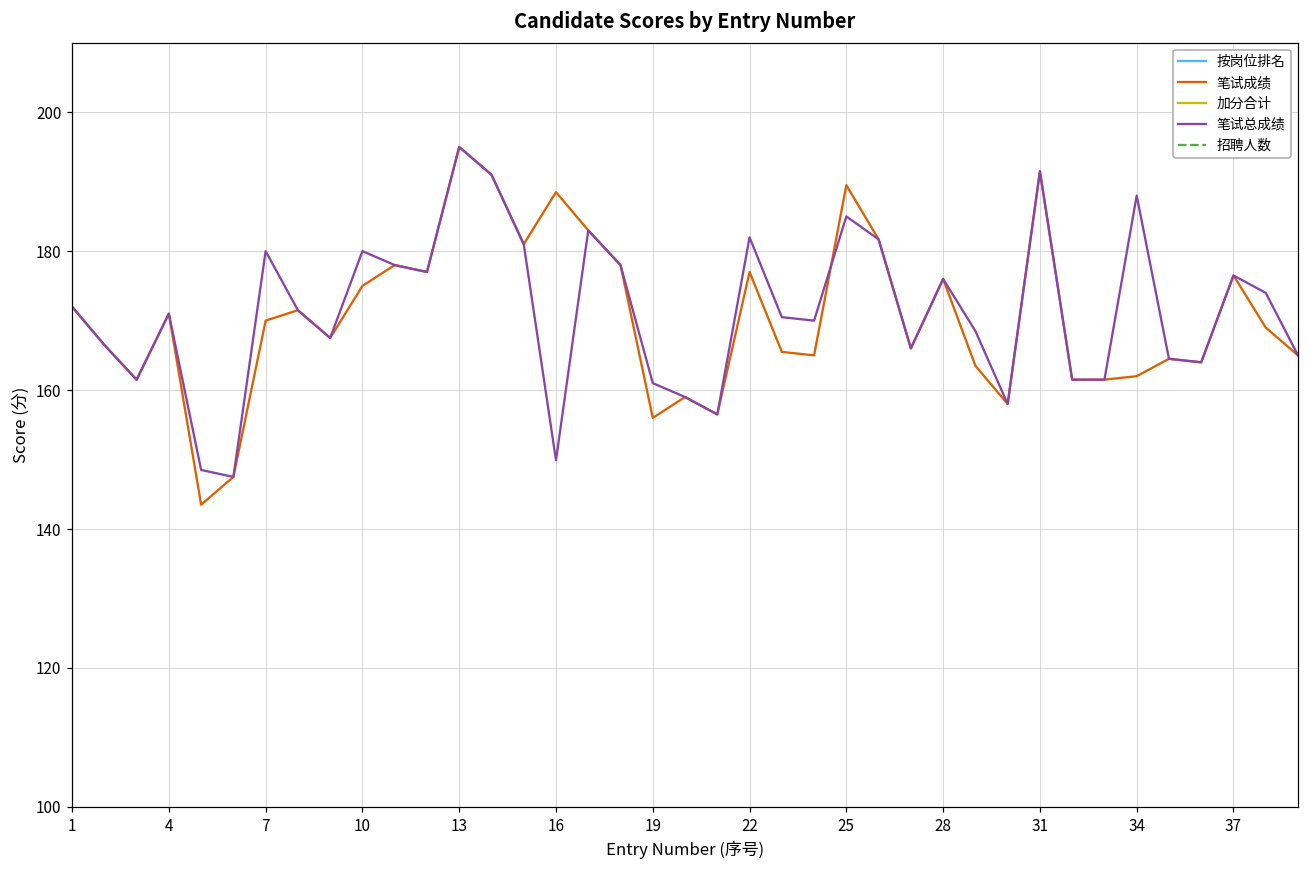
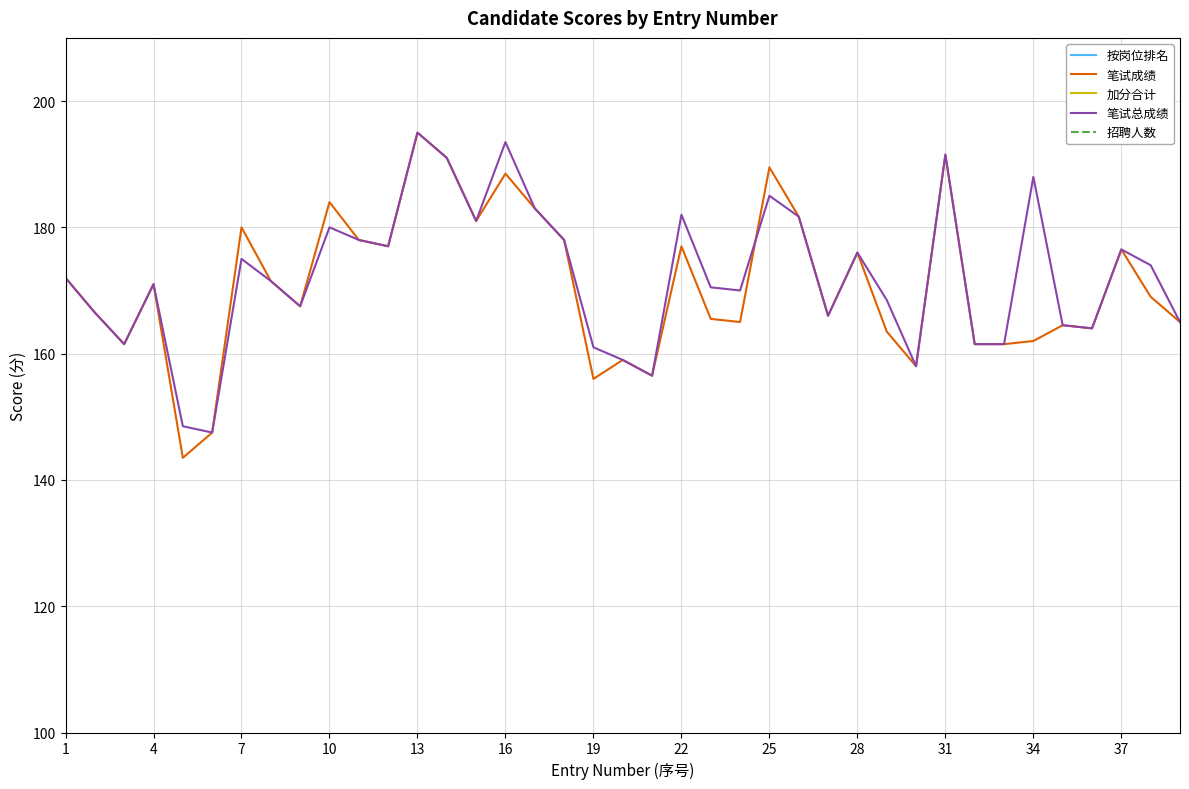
笔试成绩, 7: 170 -> 180
笔试总成绩, 7: 180 -> 175
笔试成绩, 10: 175 -> 184
笔试总成绩, 16: 150 -> 194
